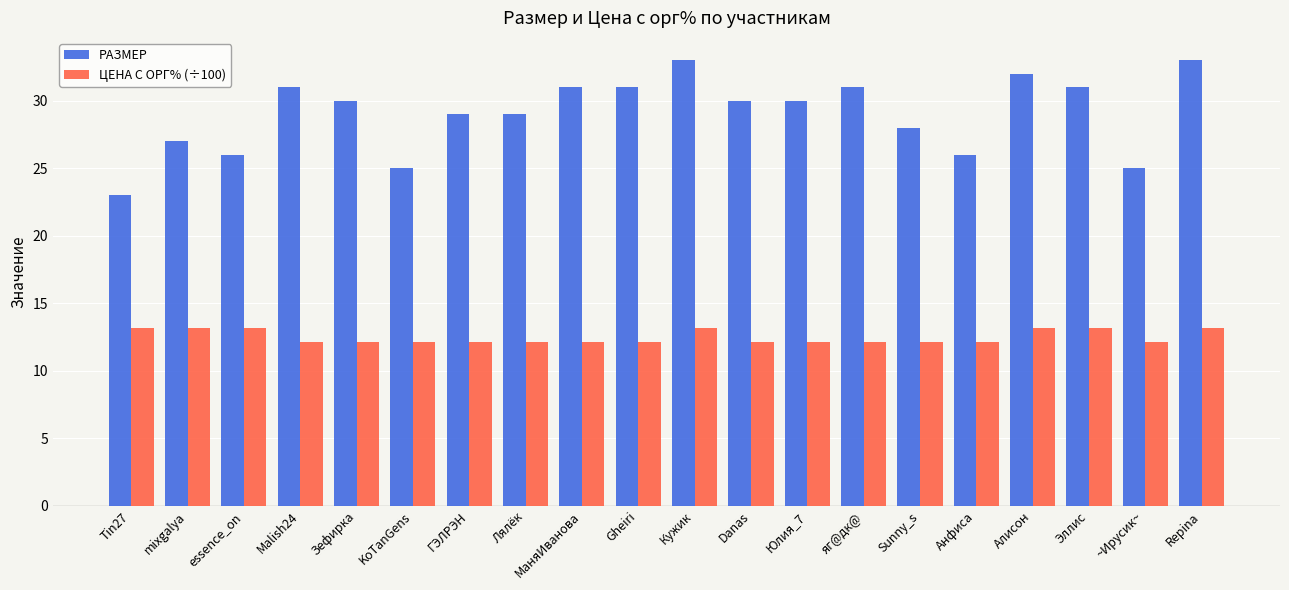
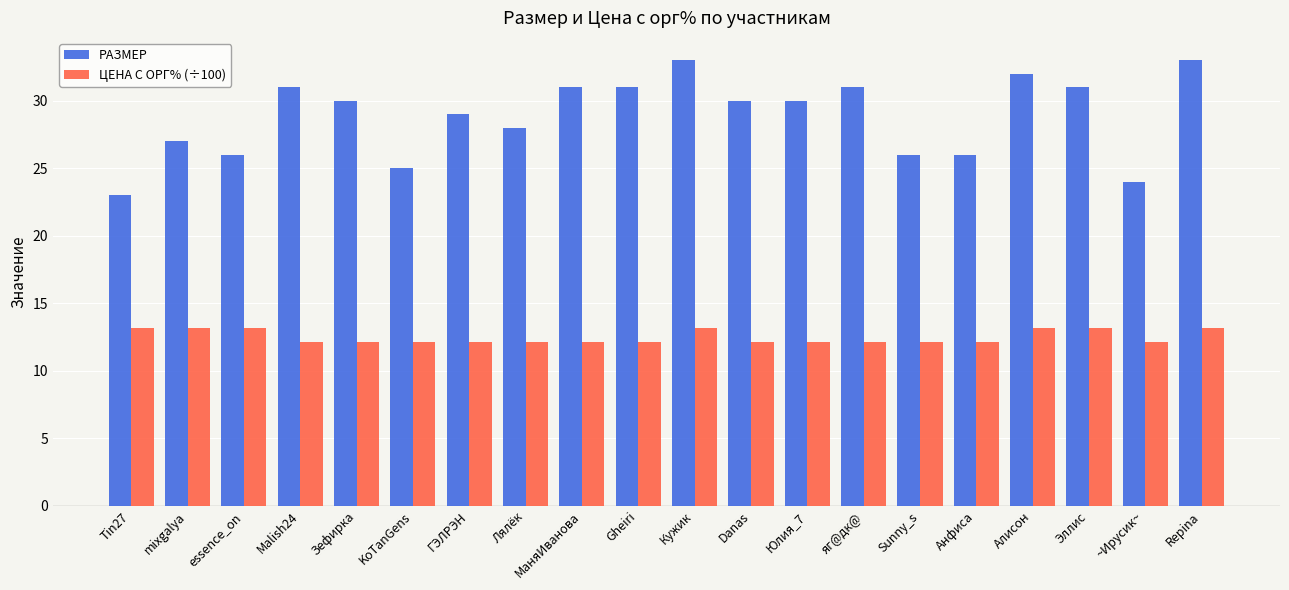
РАЗМЕР, Лялёк: 29 -> 28
РАЗМЕР, Sunny_s: 28 -> 26
РАЗМЕР, ~Ирусик~: 25 -> 24
